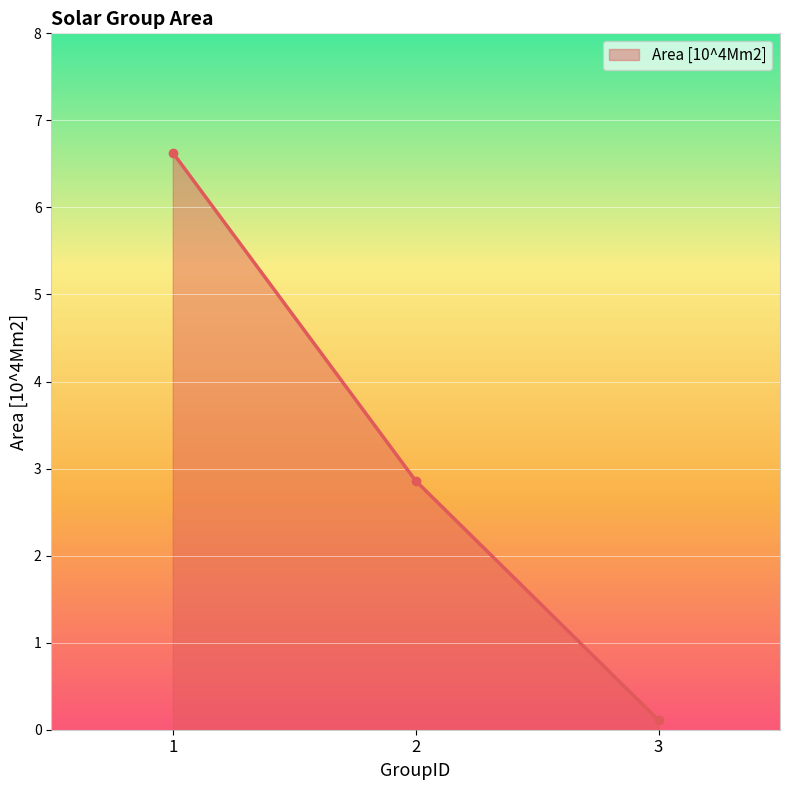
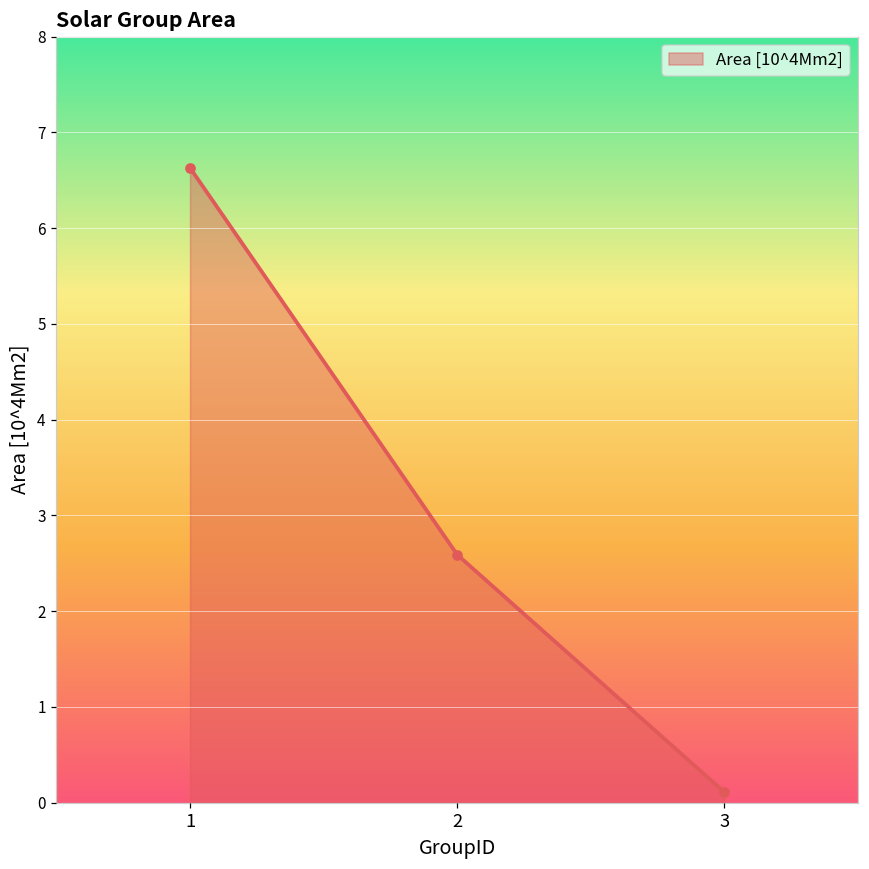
2: 2.9 -> 2.6
